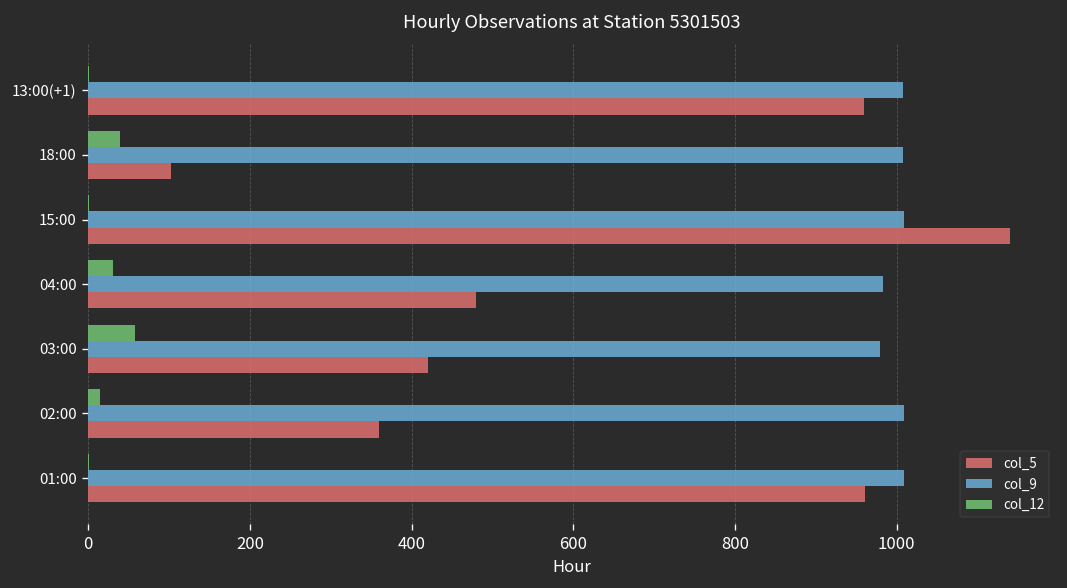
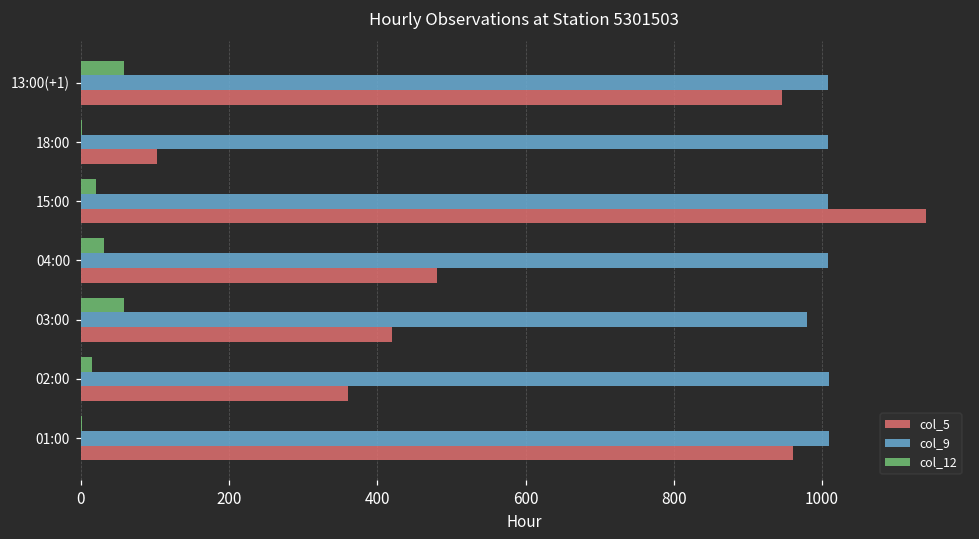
col_12, 13:00(+1): 0 -> 60
col_5, 13:00(+1): 960 -> 950
col_12, 18:00: 40 -> 0
col_12, 15:00: 0 -> 20
col_9, 04:00: 980 -> 1010
